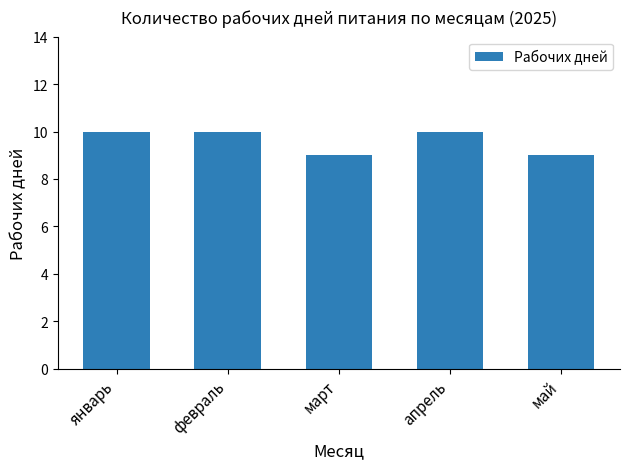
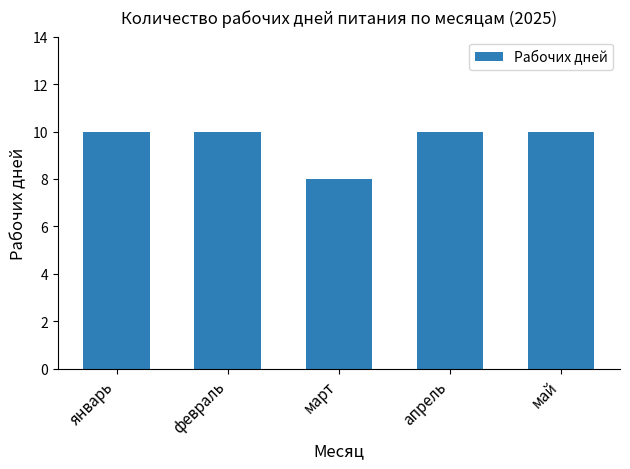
март: 9 -> 8
май: 9 -> 10
